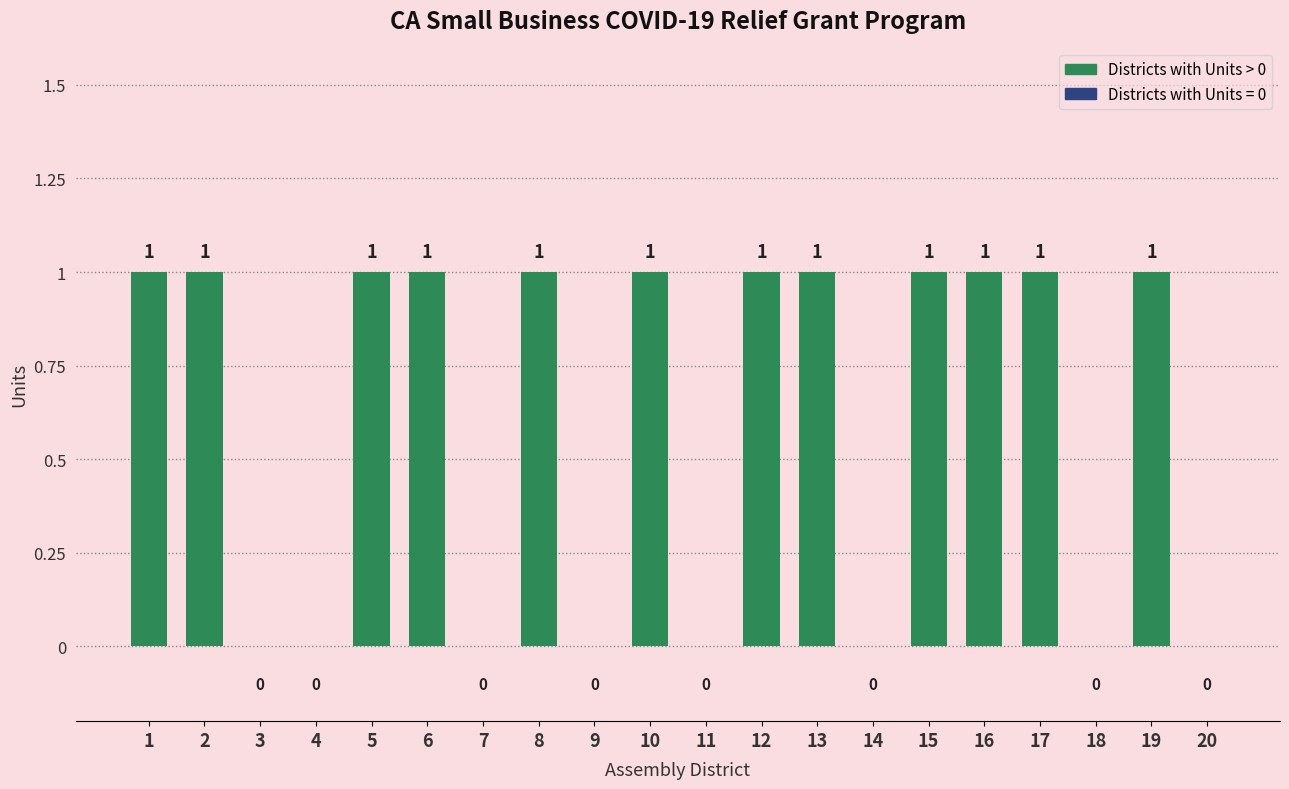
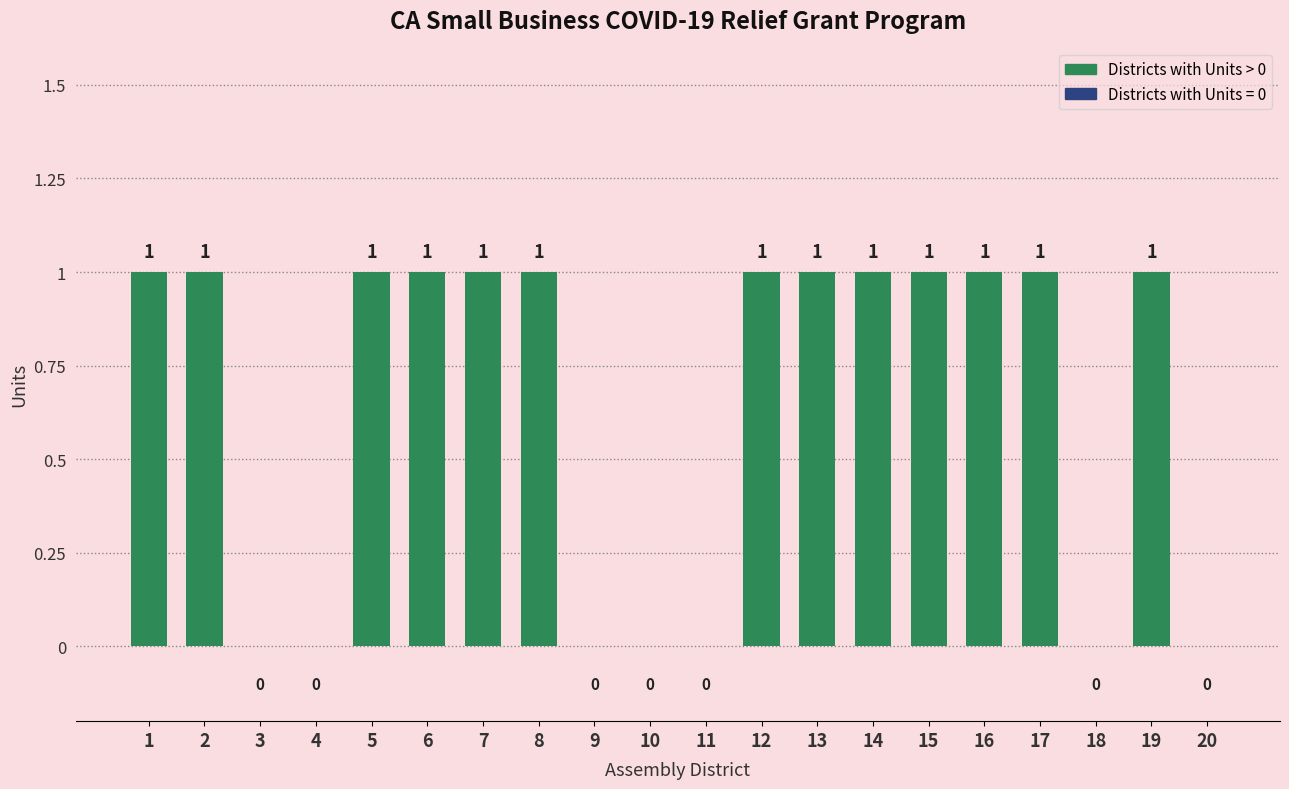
7: 0 -> 1
10: 1 -> 0
14: 0 -> 1
